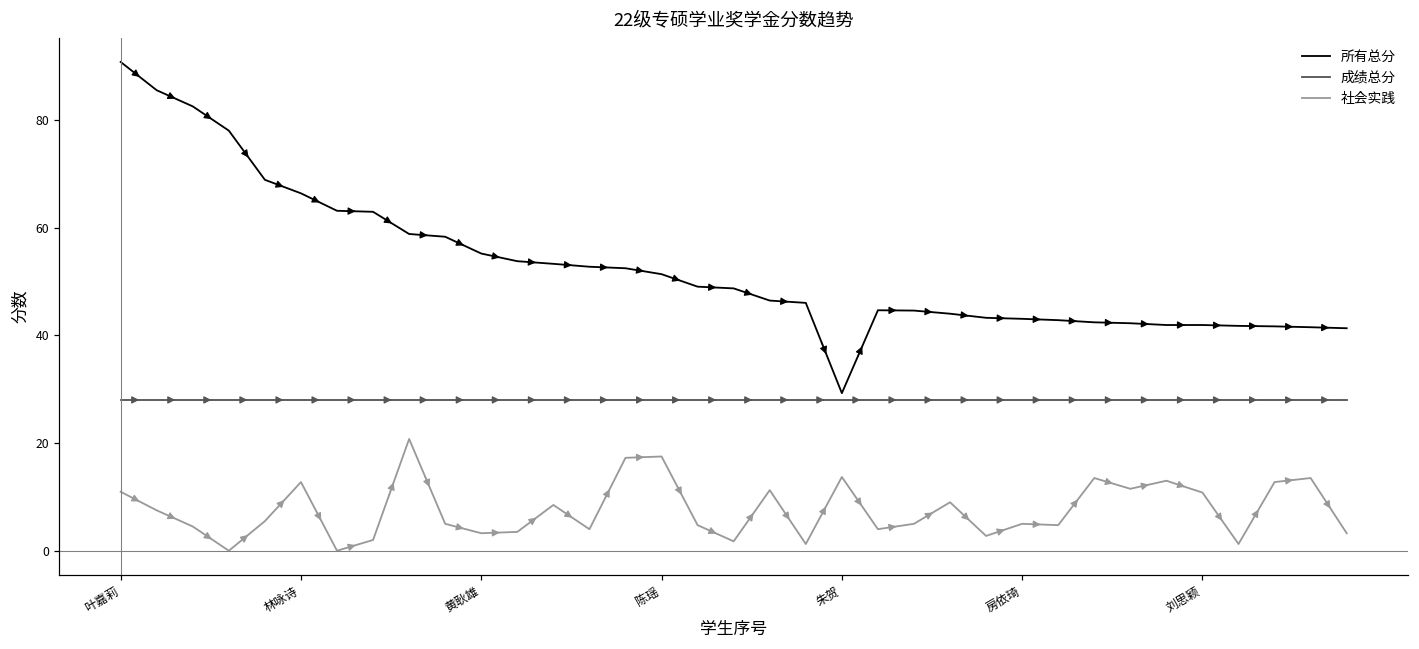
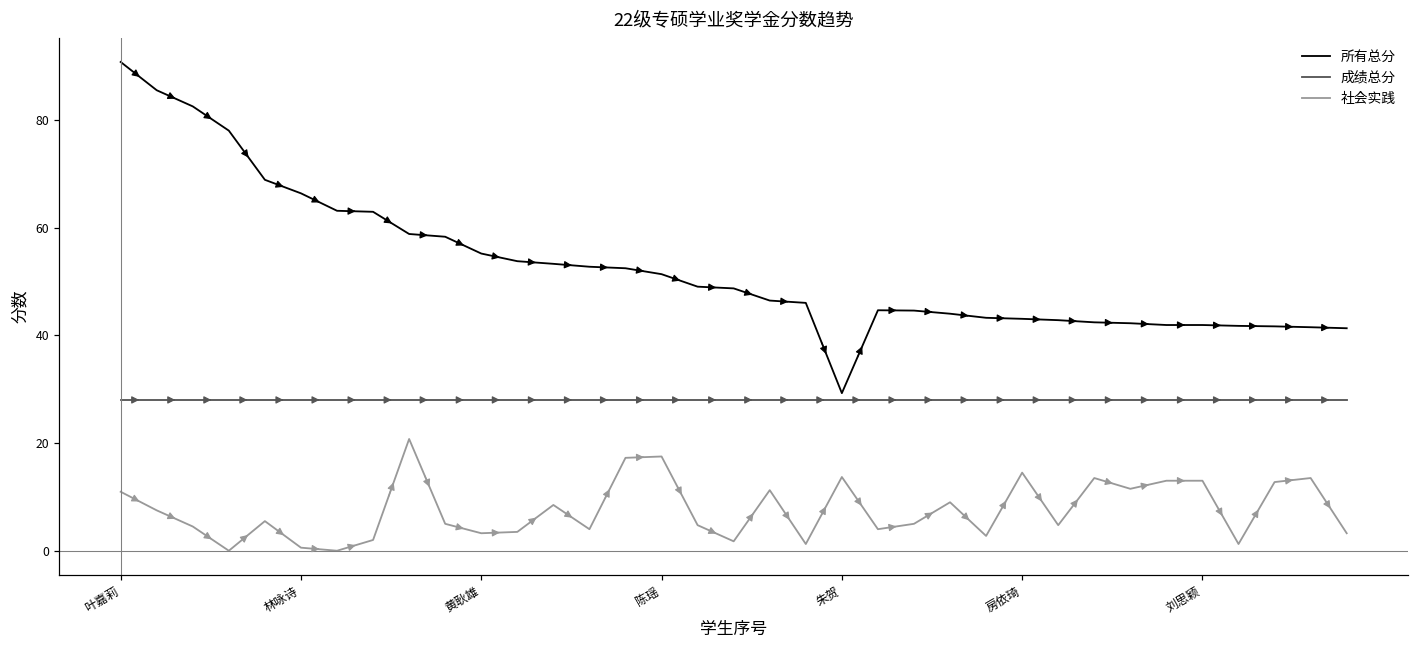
社会实践, 林咏诗: 13 -> 1
社会实践, 房依琦: 5 -> 15
社会实践, 刘思颖: 11 -> 13
